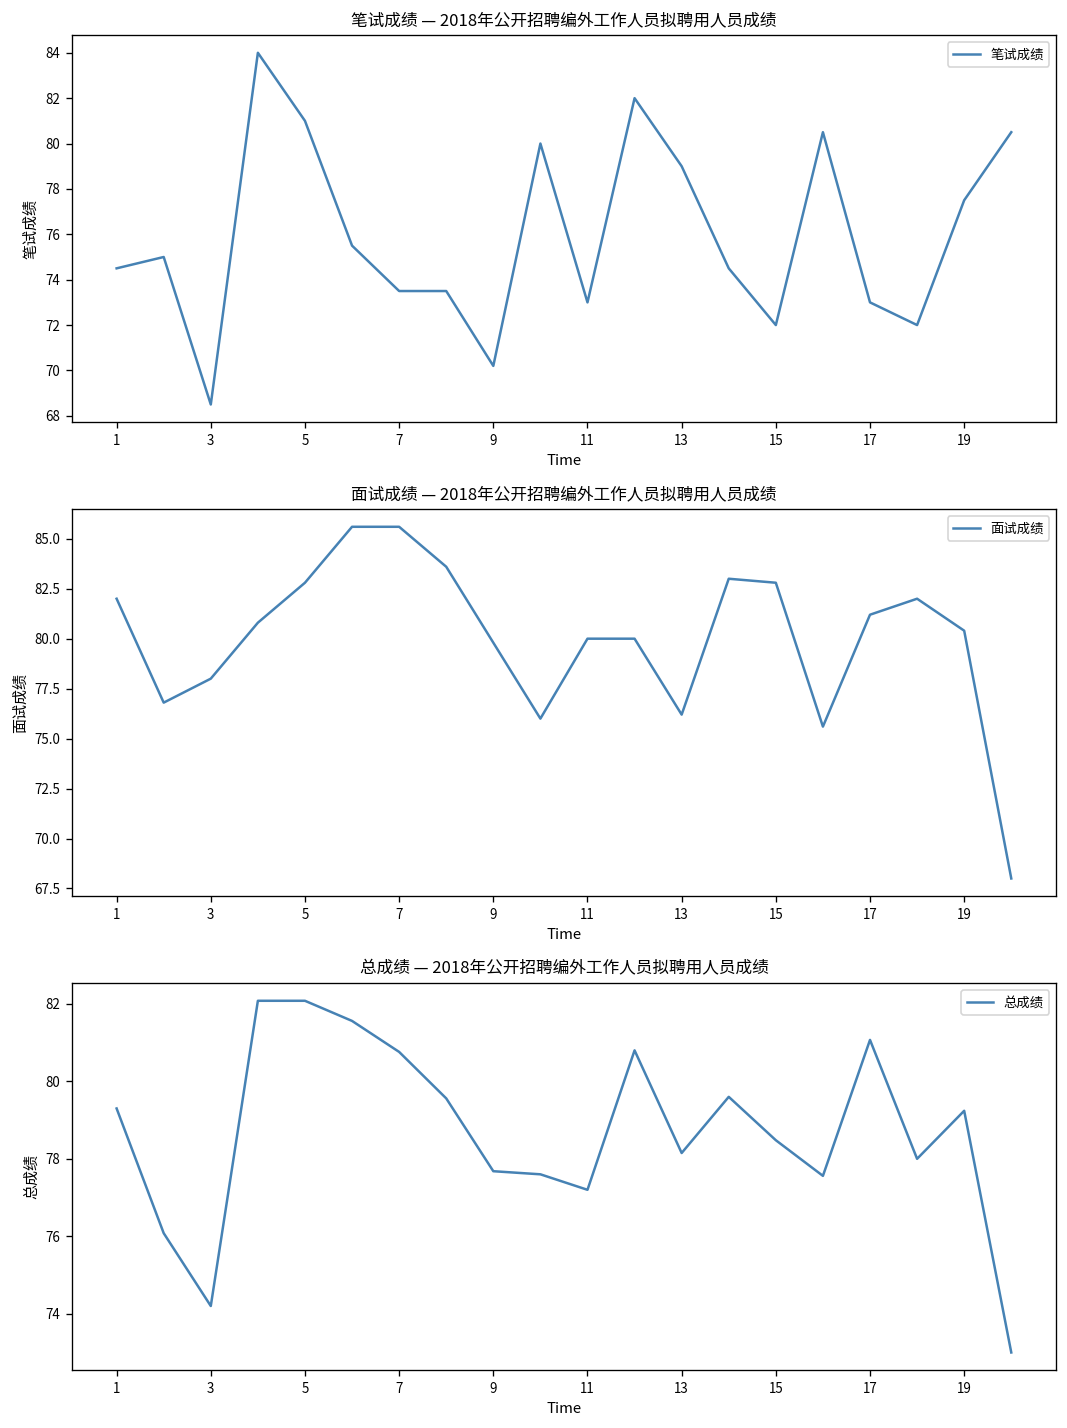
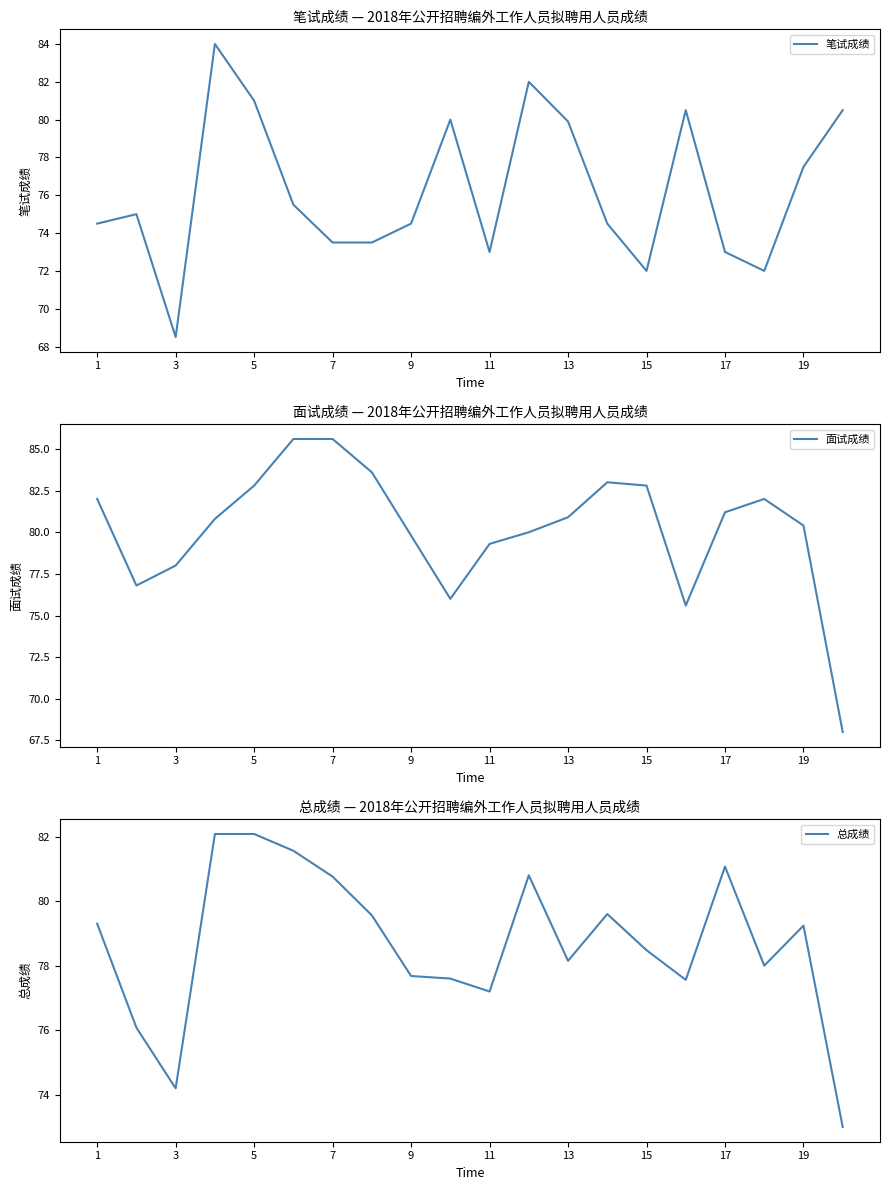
笔试成绩 — 2018年公开招聘编外工作人员拟聘用人员成绩, 9: 70.2 -> 74.5
笔试成绩 — 2018年公开招聘编外工作人员拟聘用人员成绩, 13: 79.0 -> 79.9
面试成绩 — 2018年公开招聘编外工作人员拟聘用人员成绩, 11: 80.0 -> 79.3
面试成绩 — 2018年公开招聘编外工作人员拟聘用人员成绩, 13: 76.2 -> 80.9
